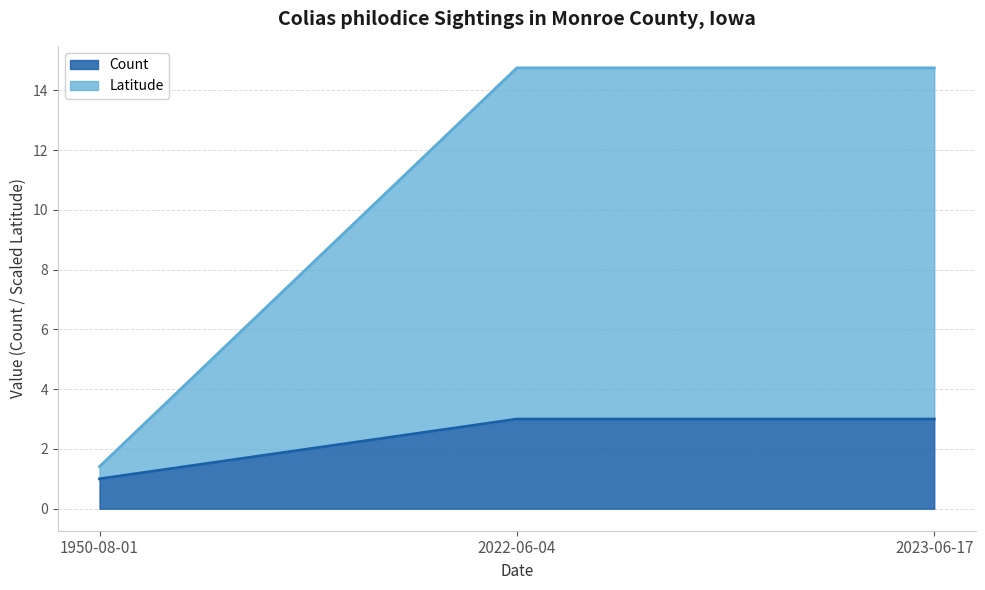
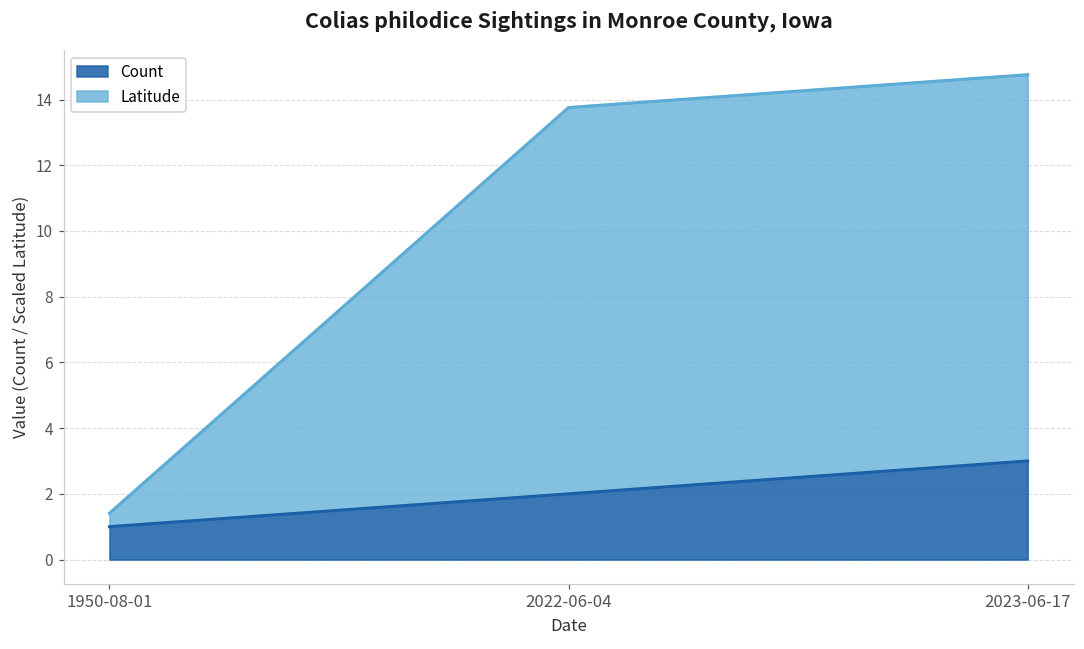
Count, 2022-06-04: 3 -> 2
